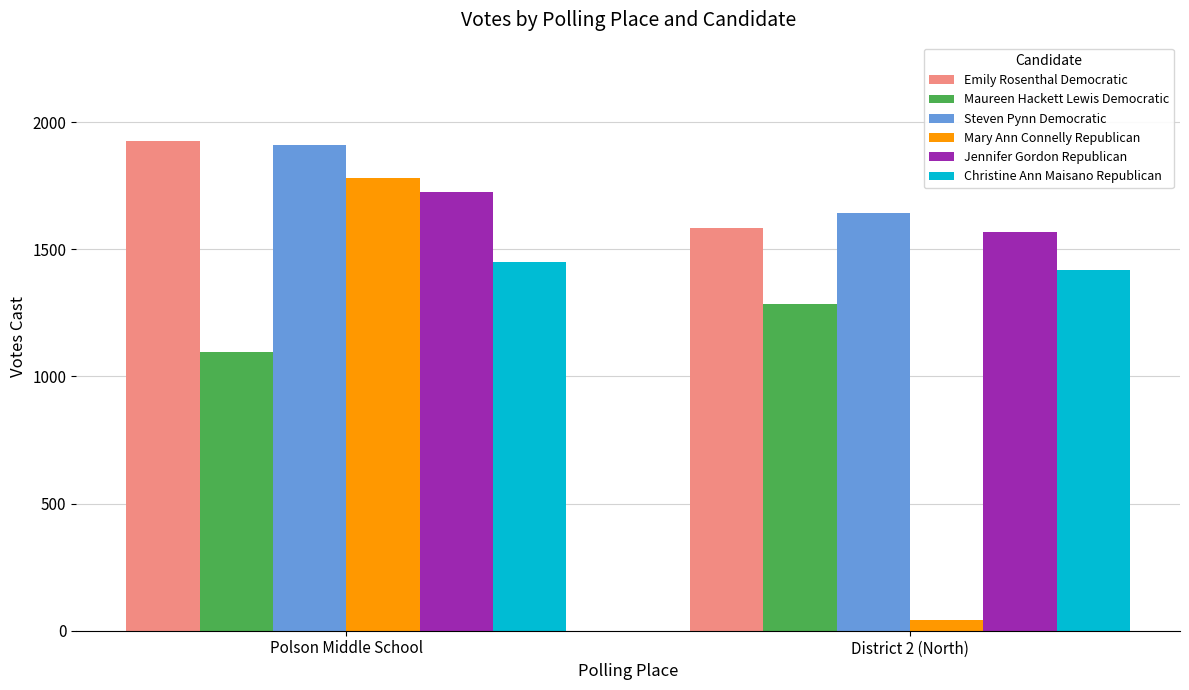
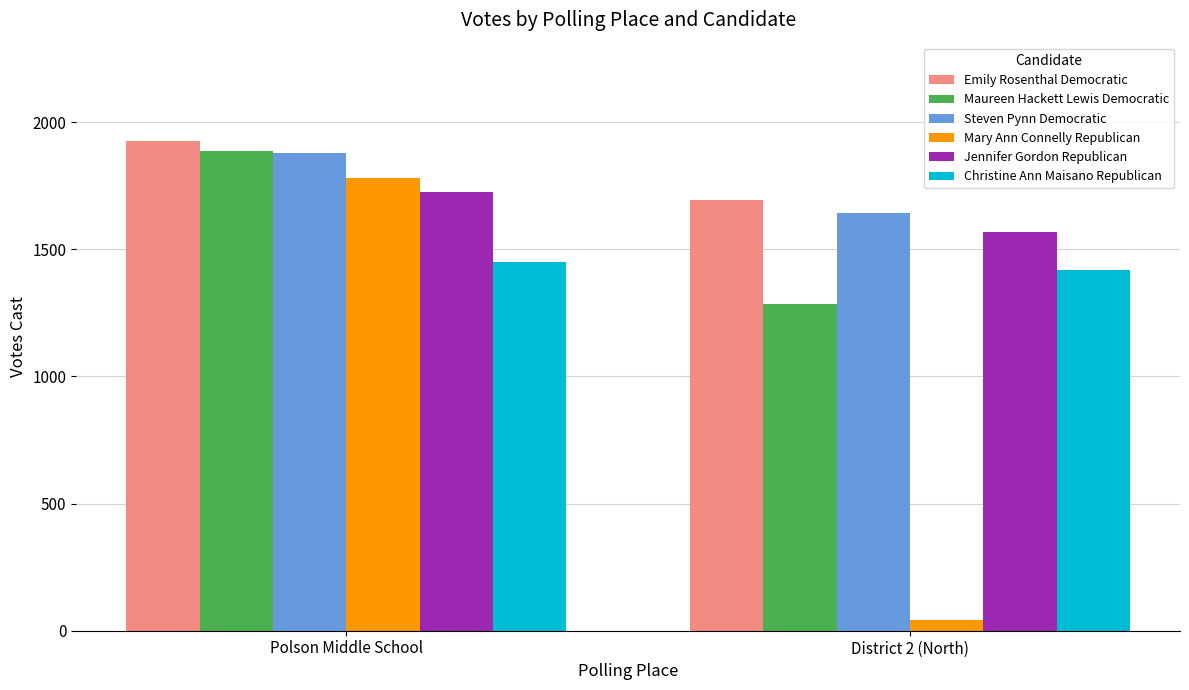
Maureen Hackett Lewis Democratic, Polson Middle School: 1100 -> 1890
Steven Pynn Democratic, Polson Middle School: 1910 -> 1880
Emily Rosenthal Democratic, District 2 (North): 1580 -> 1690
